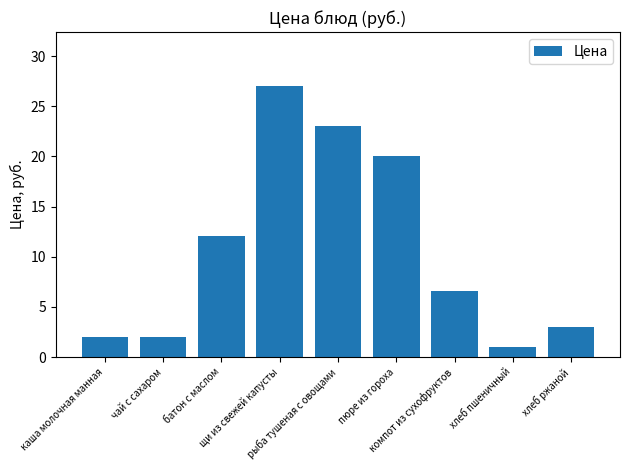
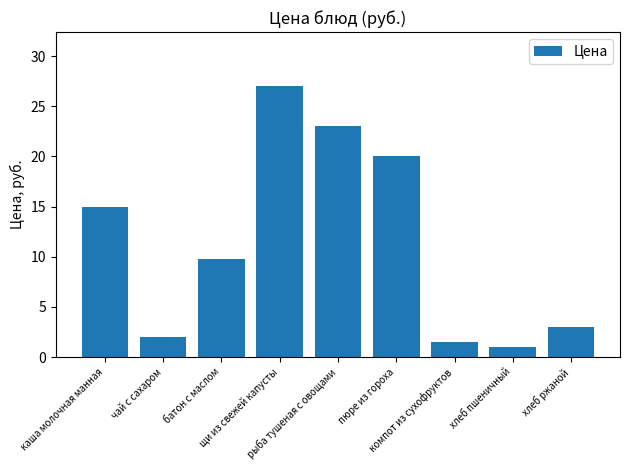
каша молочная манная: 2 -> 15
батон с маслом: 12.1 -> 9.8
компот из сухофруктов: 6.6 -> 1.5
